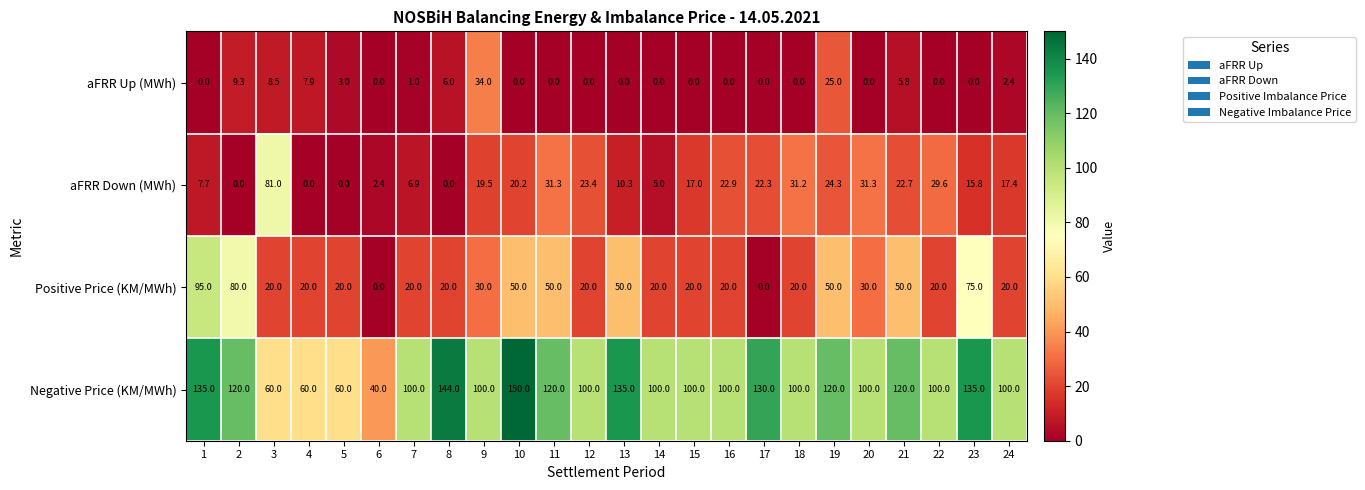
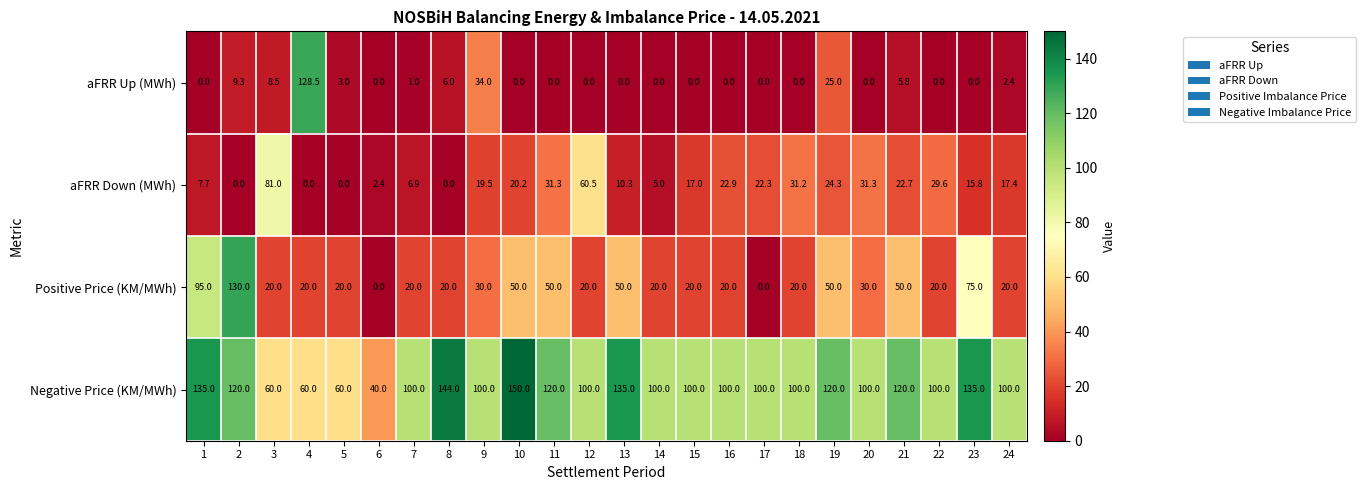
aFRR Up (MWh), 4: 7.9 -> 128.5
aFRR Down (MWh), 12: 23.4 -> 60.5
Positive Price (KM/MWh), 2: 80.0 -> 130.0
Negative Price (KM/MWh), 17: 130.0 -> 100.0
